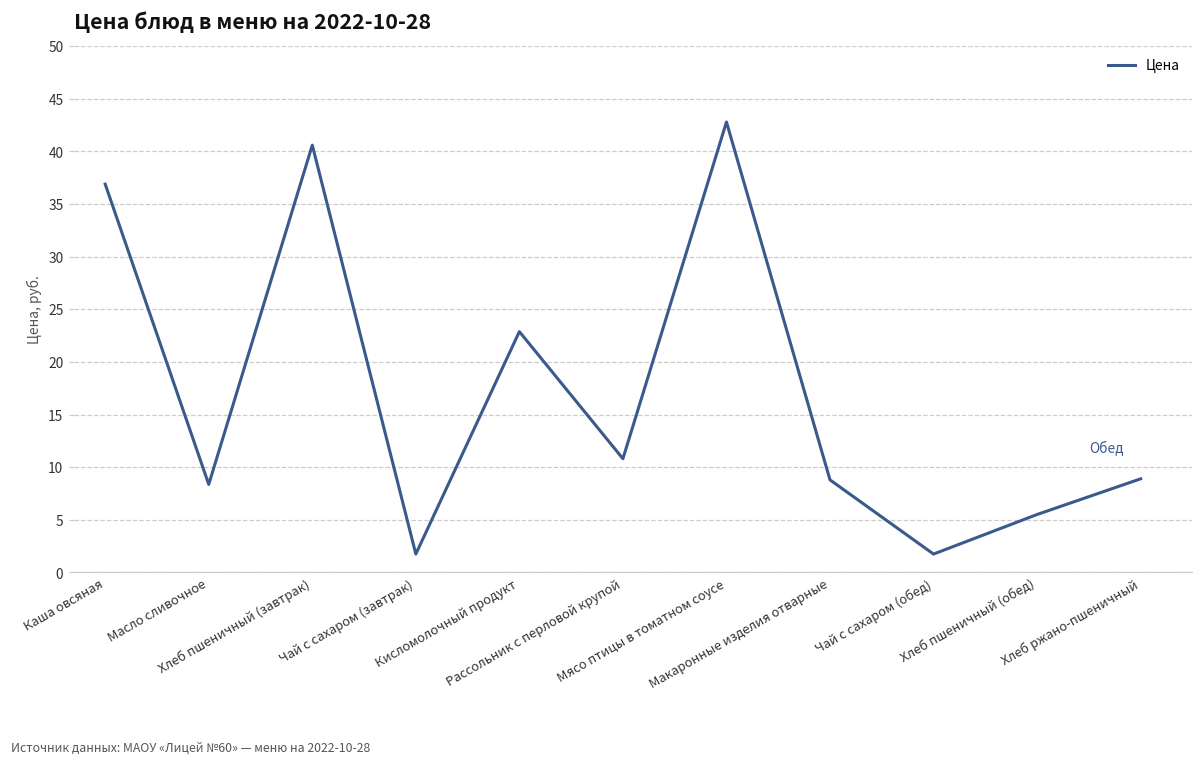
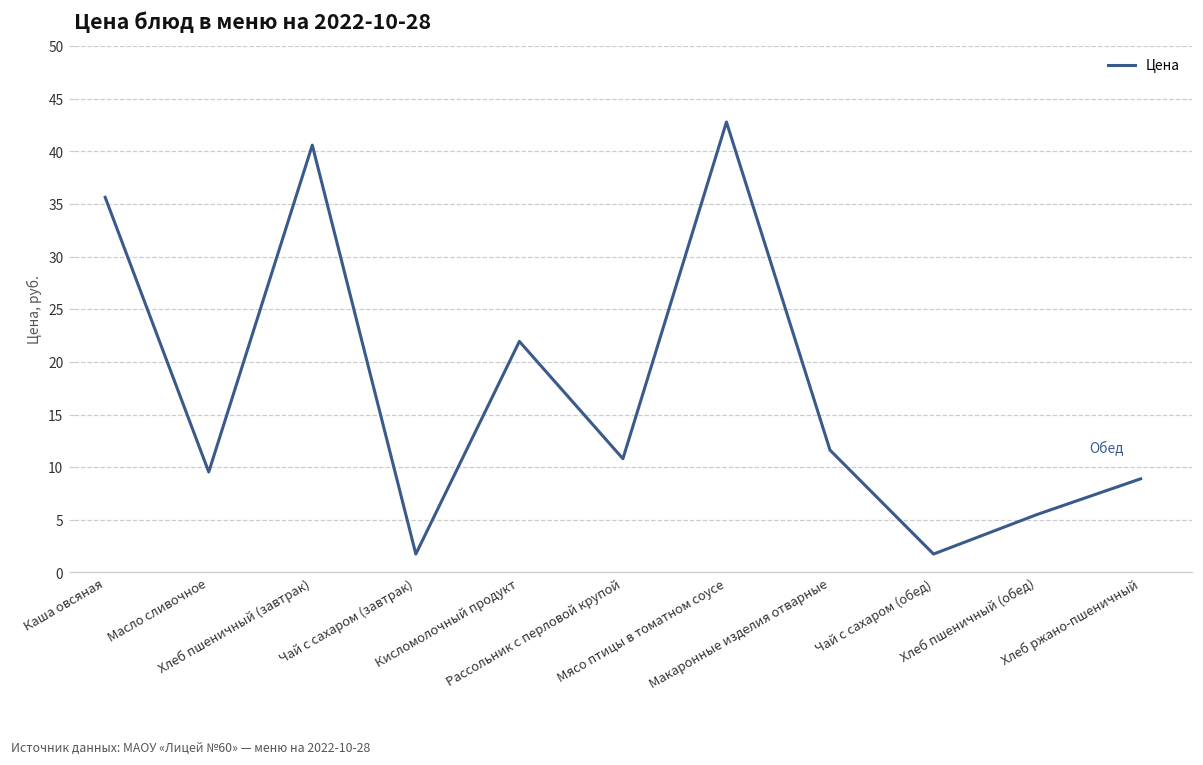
Каша овсяная: 37 -> 36
Масло сливочное: 8 -> 10
Кисломолочный продукт: 23 -> 22
Макаронные изделия отварные: 9 -> 12
